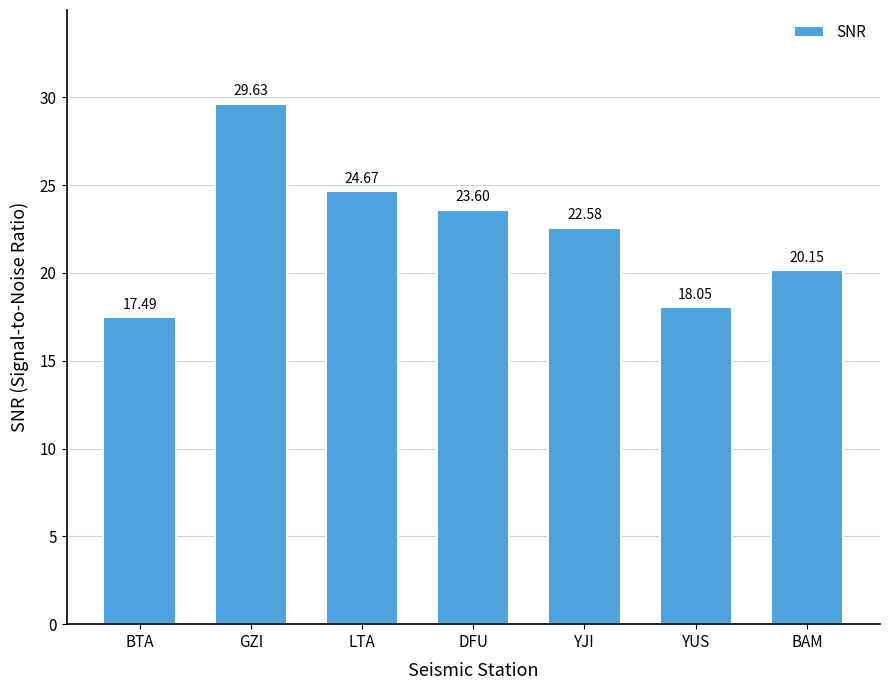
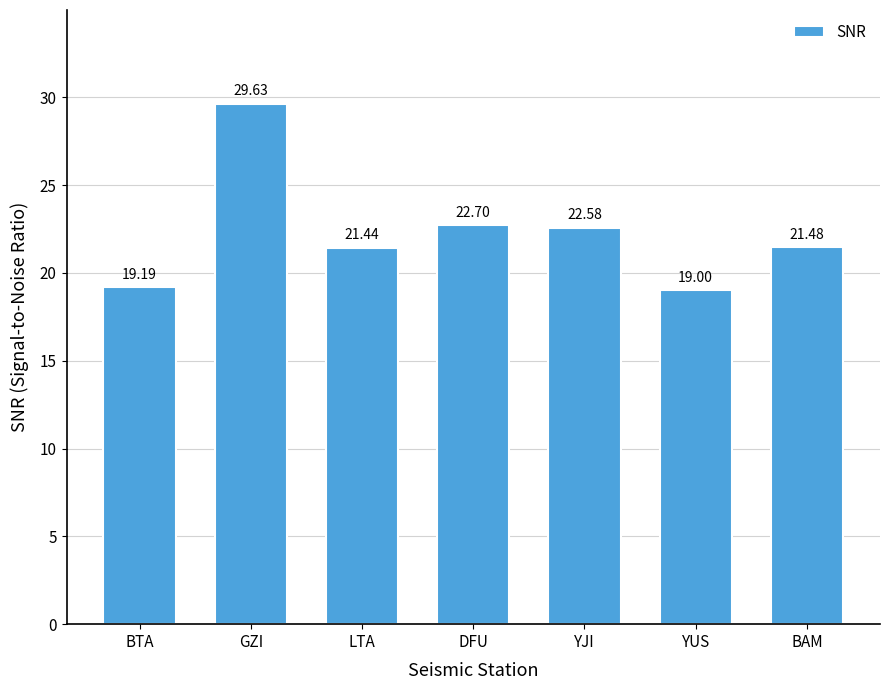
BTA: 17.49 -> 19.19
LTA: 24.67 -> 21.44
DFU: 23.60 -> 22.70
YUS: 18.05 -> 19.00
BAM: 20.15 -> 21.48
